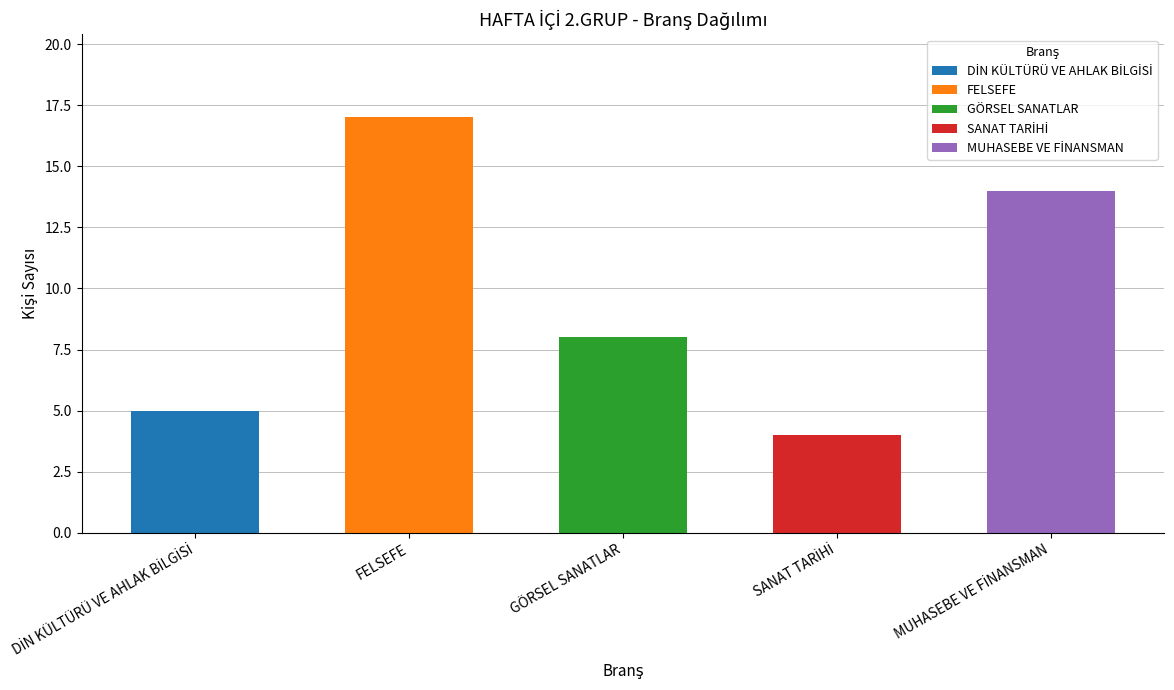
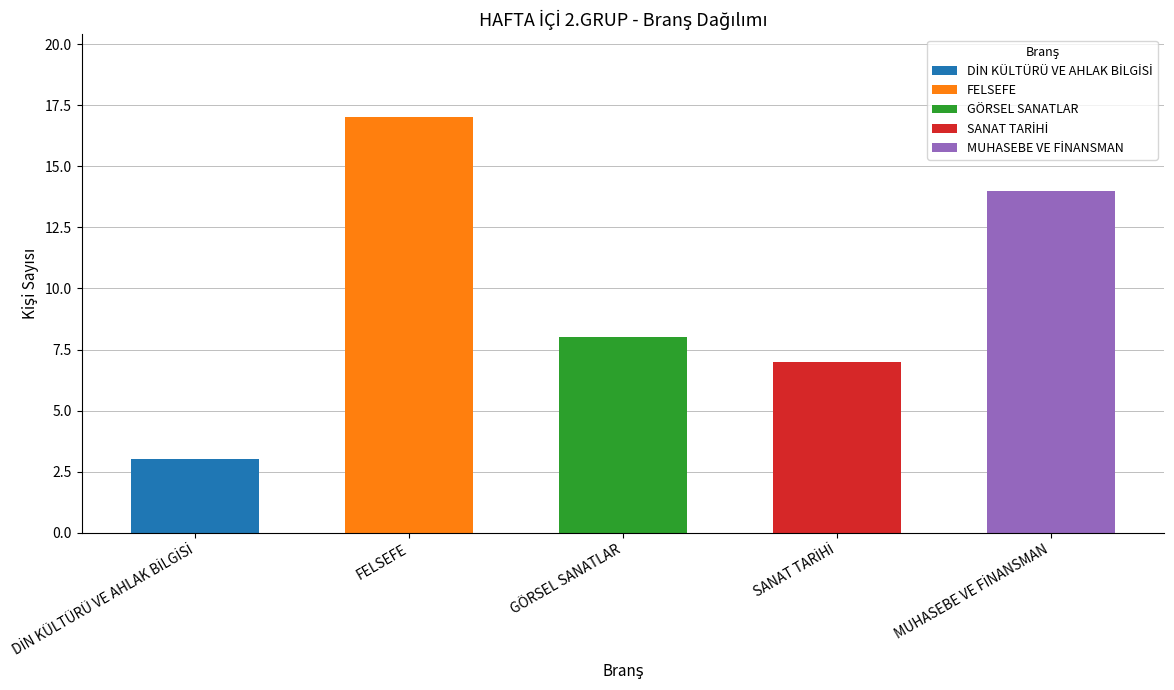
DİN KÜLTÜRÜ VE AHLAK BİLGİSİ: 5 -> 3
SANAT TARİHİ: 4 -> 7
